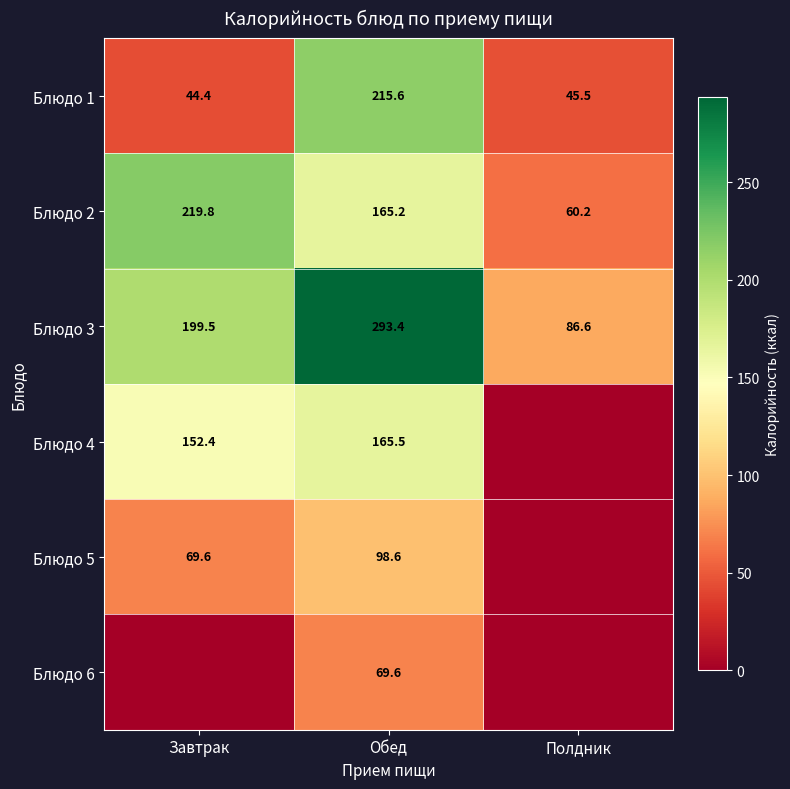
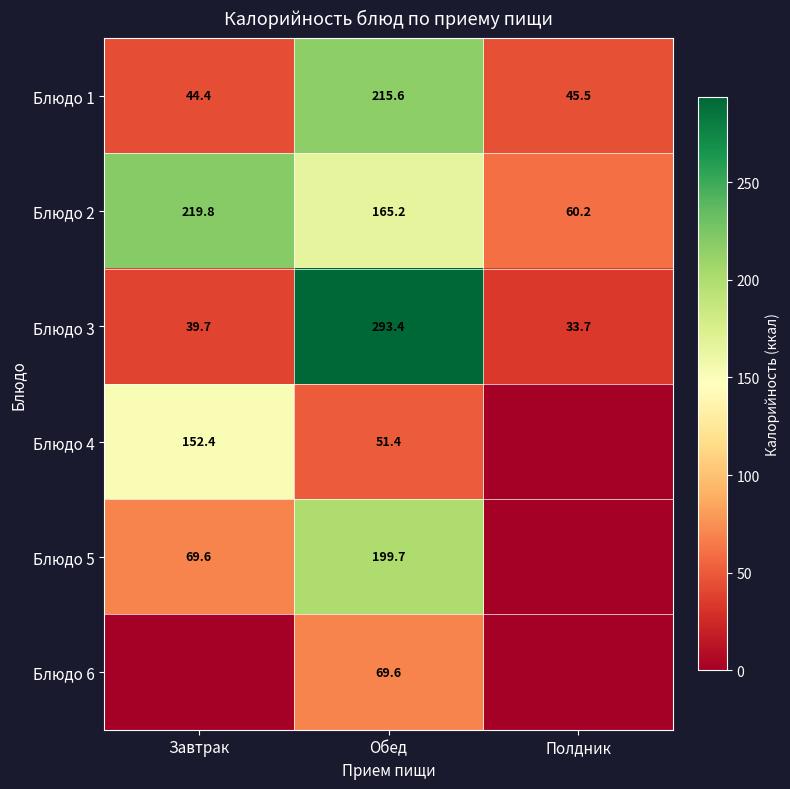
Блюдо 3, Завтрак: 199.5 -> 39.7
Блюдо 3, Полдник: 86.6 -> 33.7
Блюдо 4, Обед: 165.5 -> 51.4
Блюдо 5, Обед: 98.6 -> 199.7
